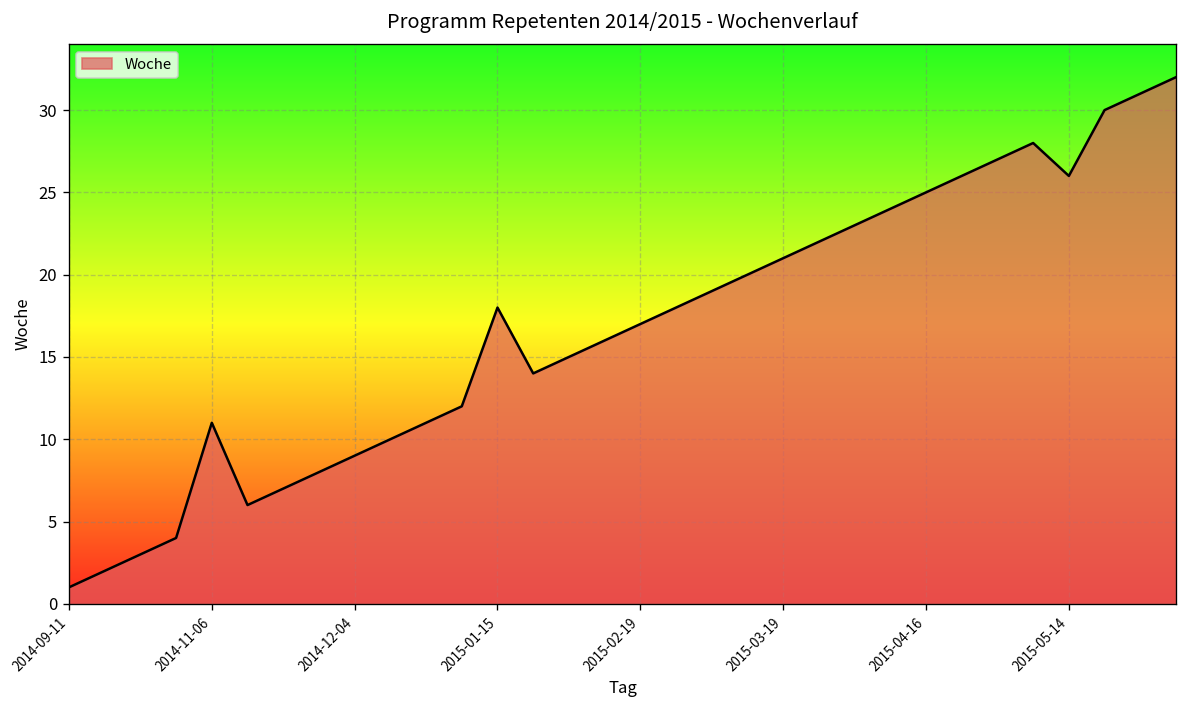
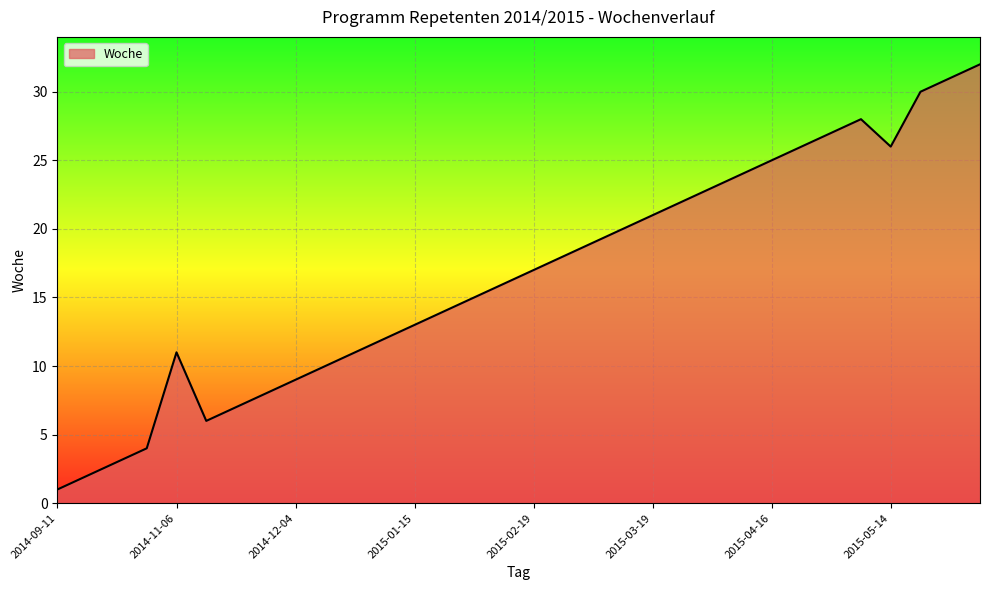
2015-01-15: 18 -> 13
